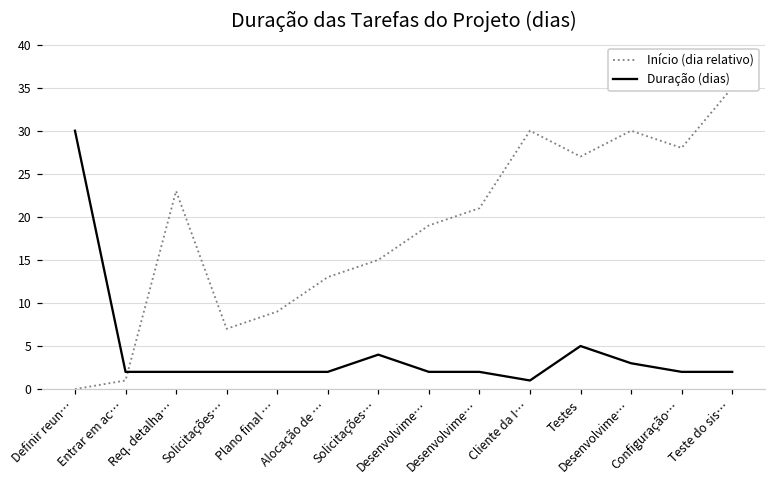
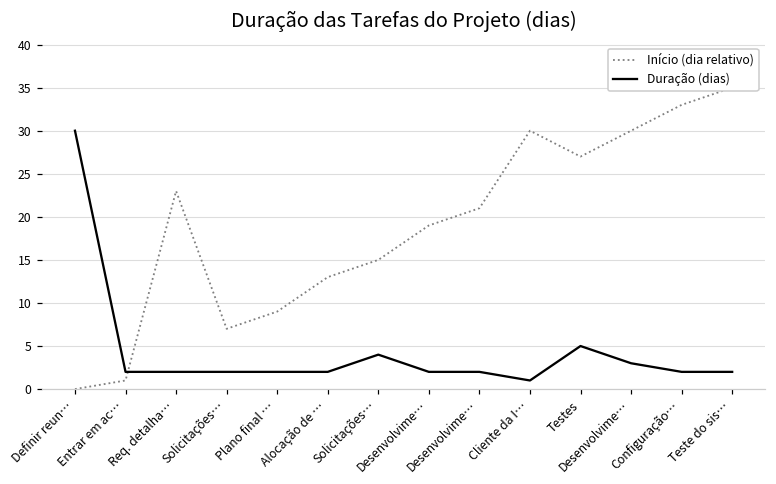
Início (dia relativo), Configuração…: 28 -> 33
